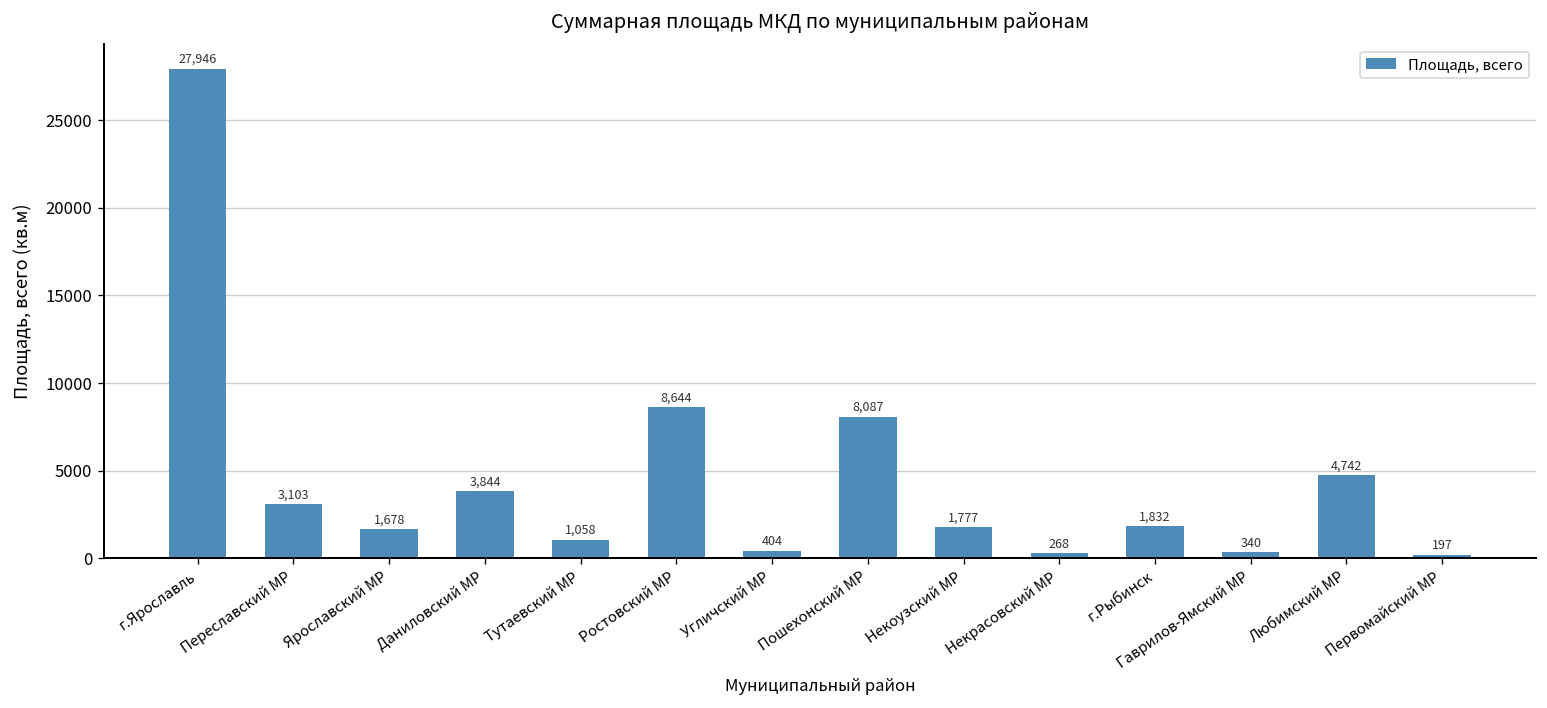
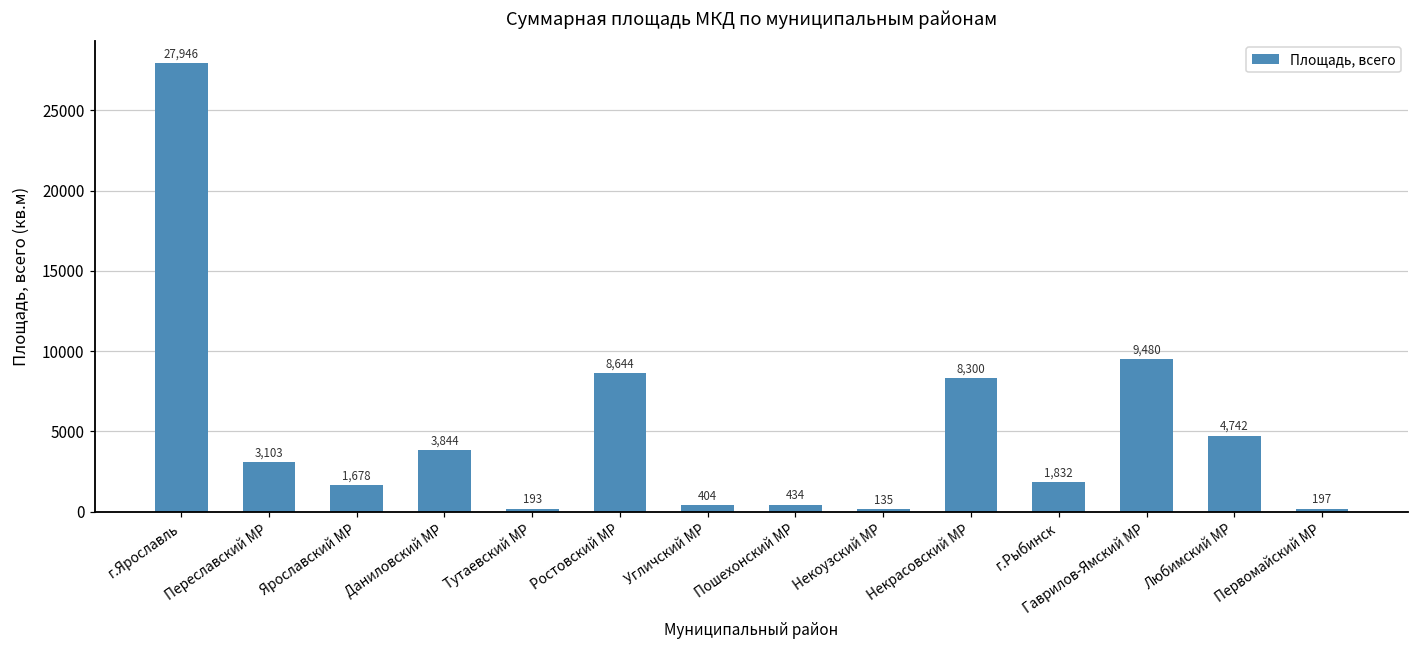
Тутаевский МР: 1,058 -> 193
Пошехонский МР: 8,087 -> 434
Некоузский МР: 1,777 -> 135
Некрасовский МР: 268 -> 8,300
Гаврилов-Ямский МР: 340 -> 9,480
